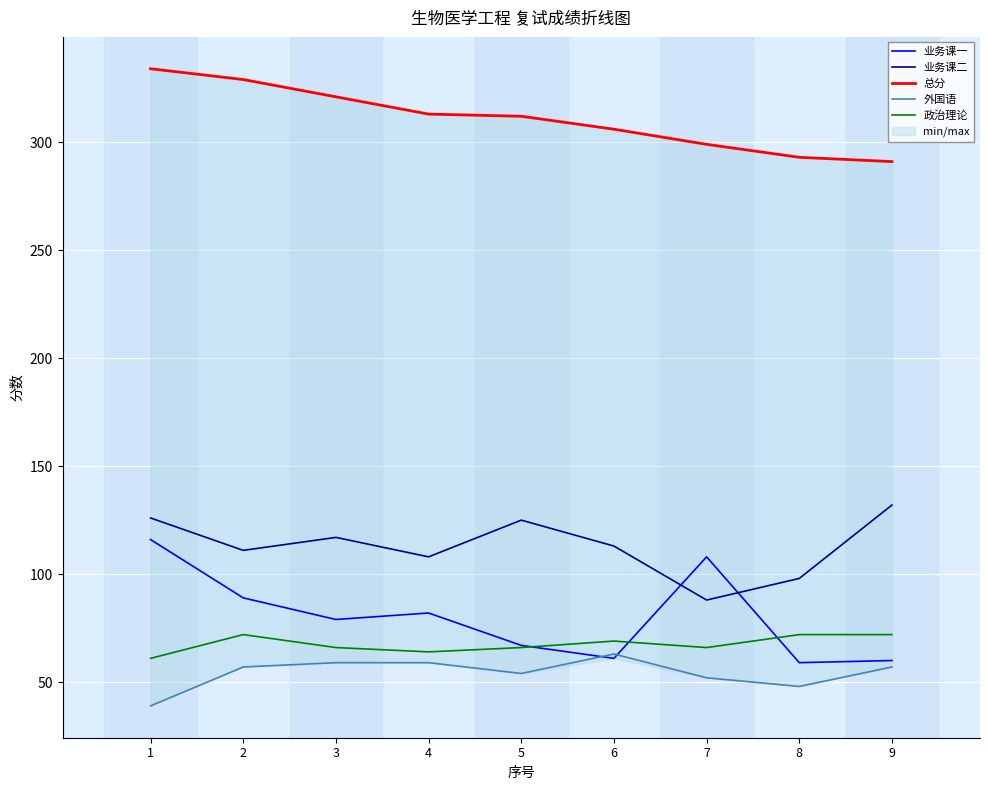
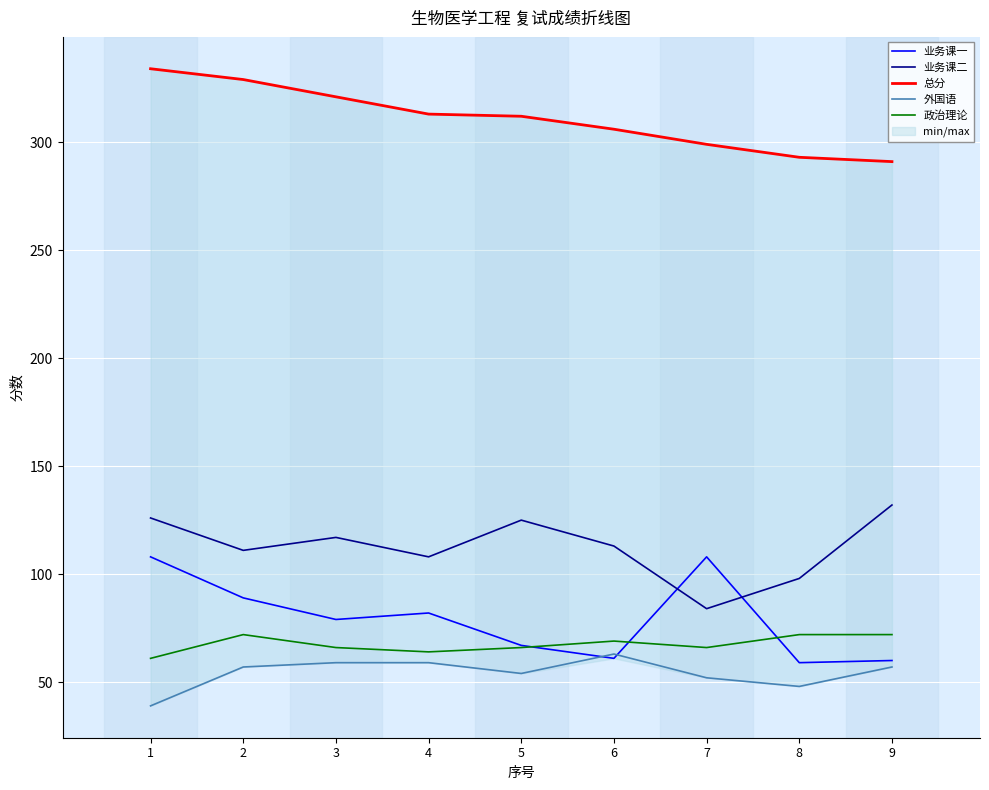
业务课一, 1: 116 -> 108
业务课二, 7: 88 -> 84
